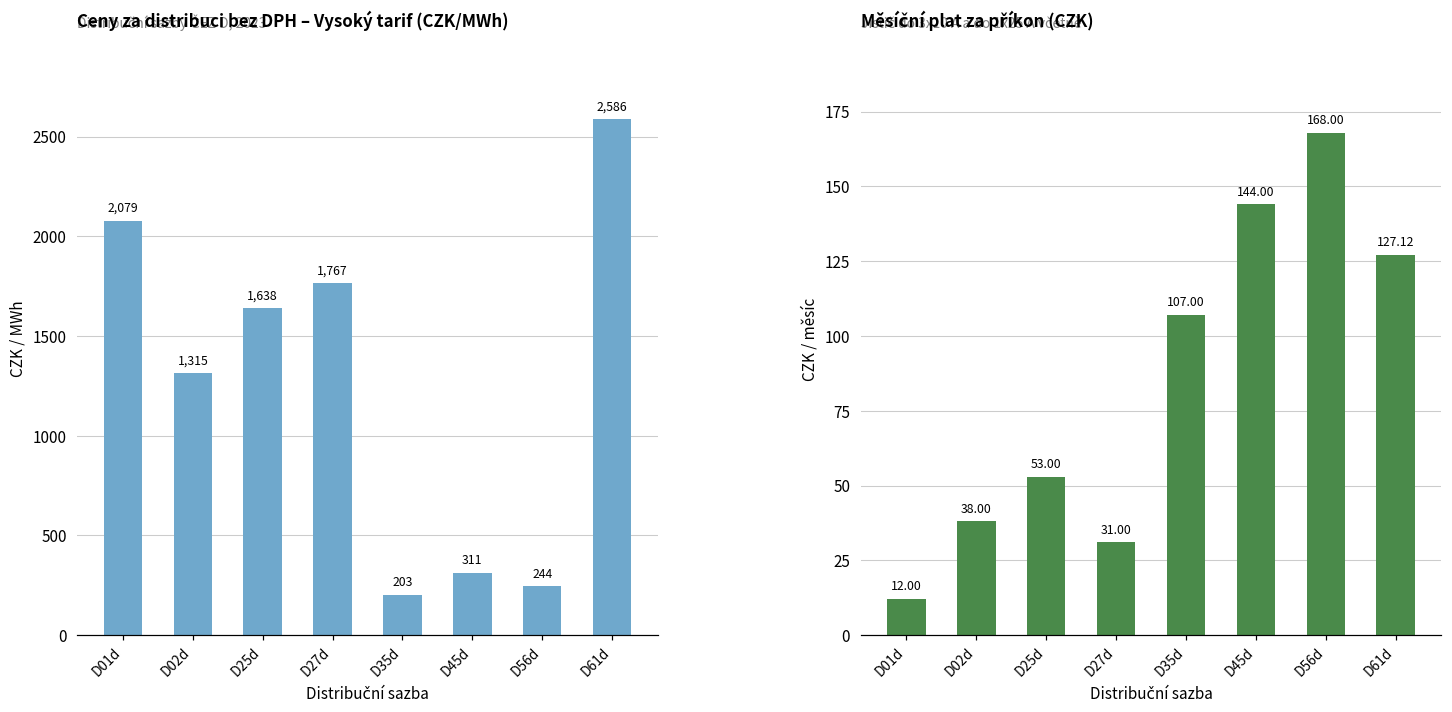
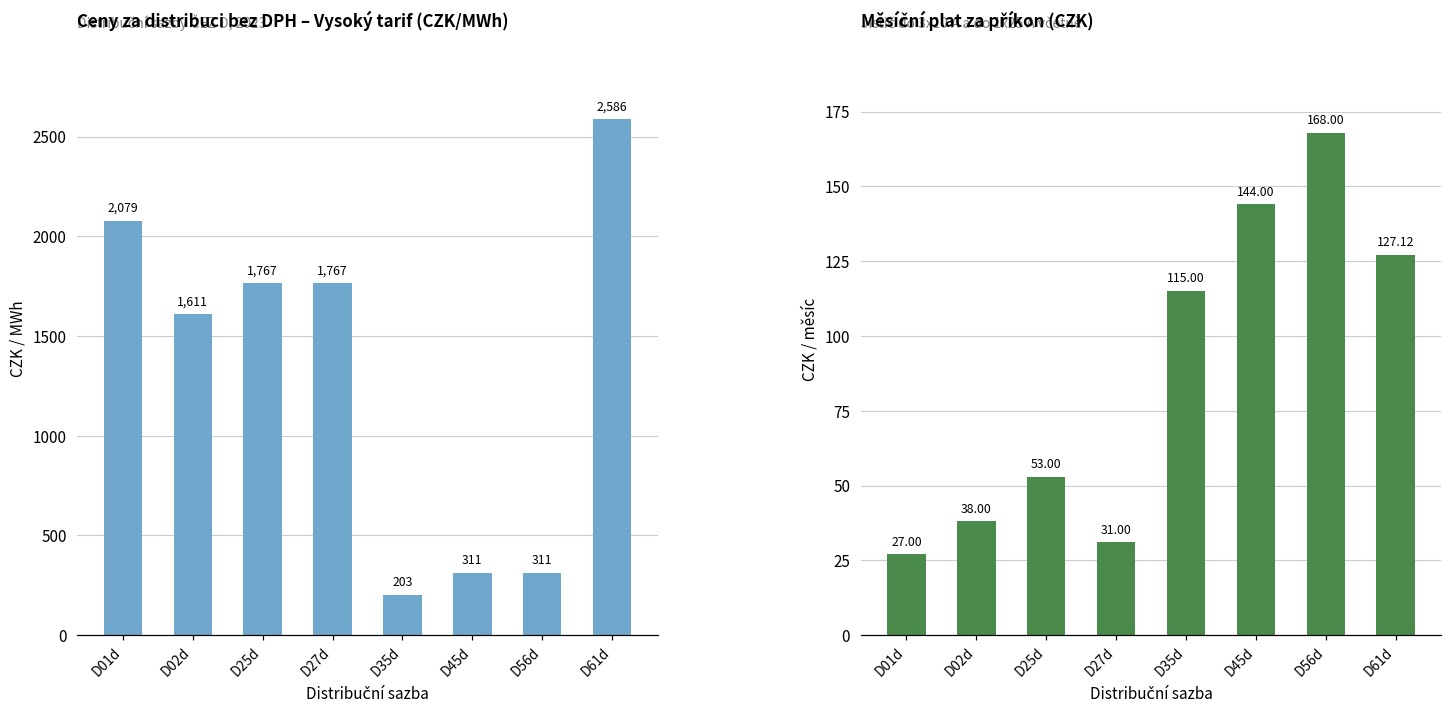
Ceny za distribuci bez DPH – Vysoký tarif (CZK/MWh), D02d: 1,315 -> 1,611
Ceny za distribuci bez DPH – Vysoký tarif (CZK/MWh), D25d: 1,638 -> 1,767
Ceny za distribuci bez DPH – Vysoký tarif (CZK/MWh), D56d: 244 -> 311
Měsíční plat za příkon (CZK), D01d: 12.00 -> 27.00
Měsíční plat za příkon (CZK), D35d: 107.00 -> 115.00
